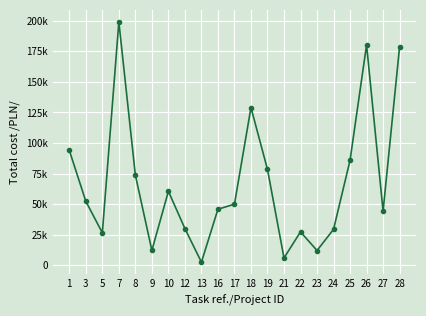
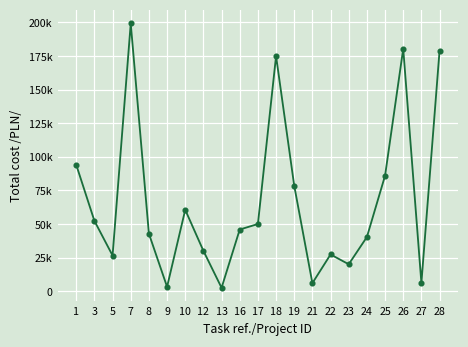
8: 74000 -> 43000
9: 12000 -> 3000
18: 129000 -> 175000
23: 12000 -> 20000
24: 29000 -> 40000
27: 44000 -> 6000
